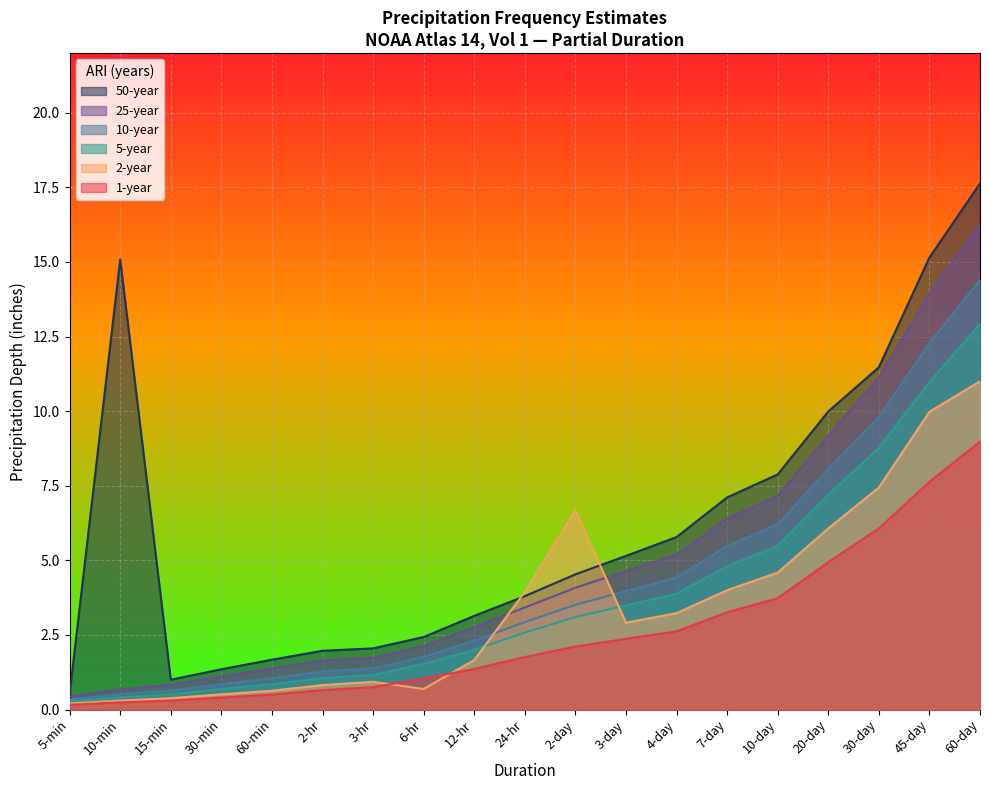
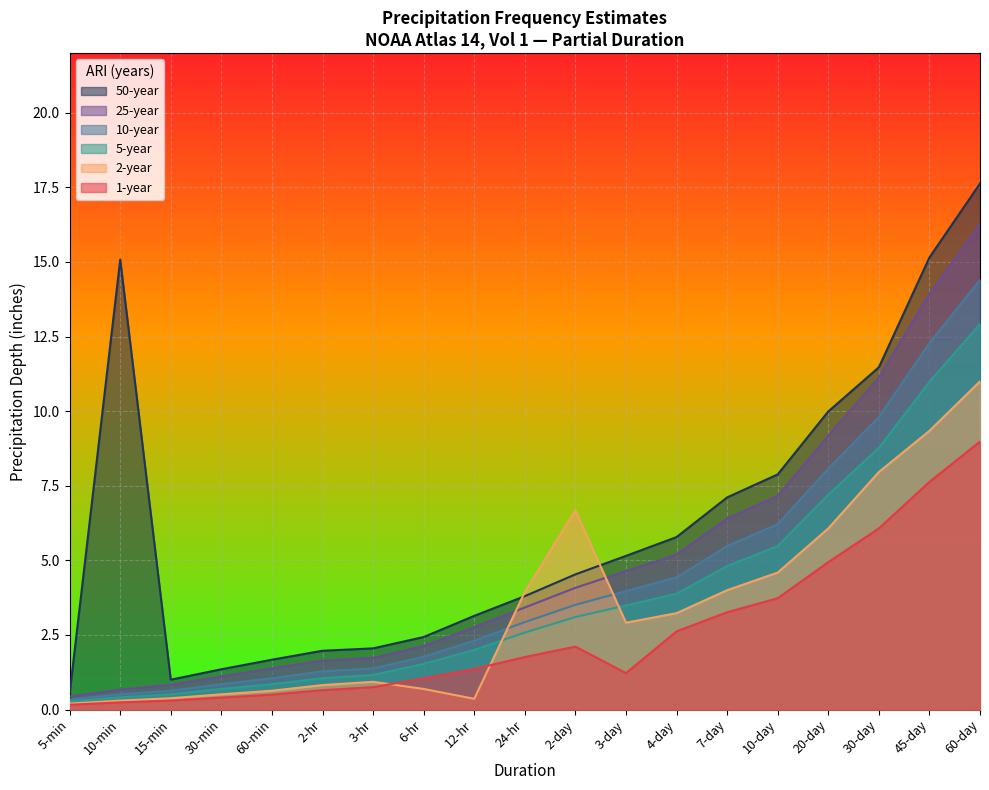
2-year, 12-hr: 1.7 -> 0.4
1-year, 3-day: 2.4 -> 1.2
2-year, 30-day: 7.4 -> 8.0
2-year, 45-day: 10.0 -> 9.3
